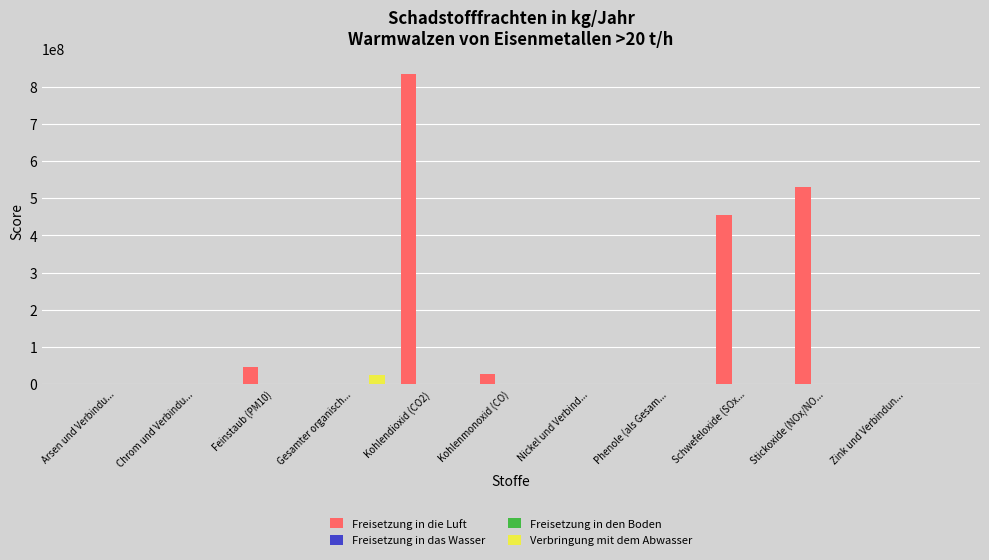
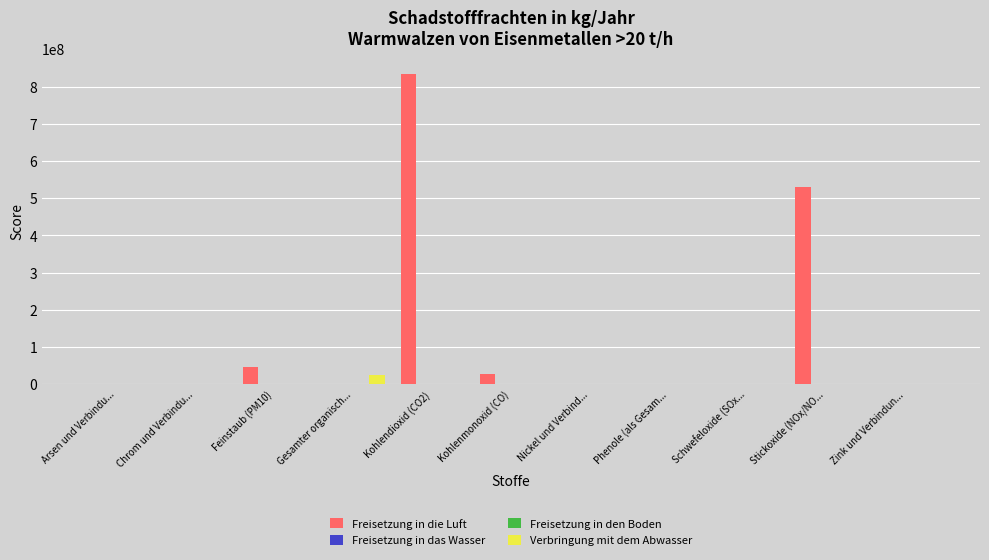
Freisetzung in die Luft, Schwefeloxide (SOx...: 460000000 -> 0
